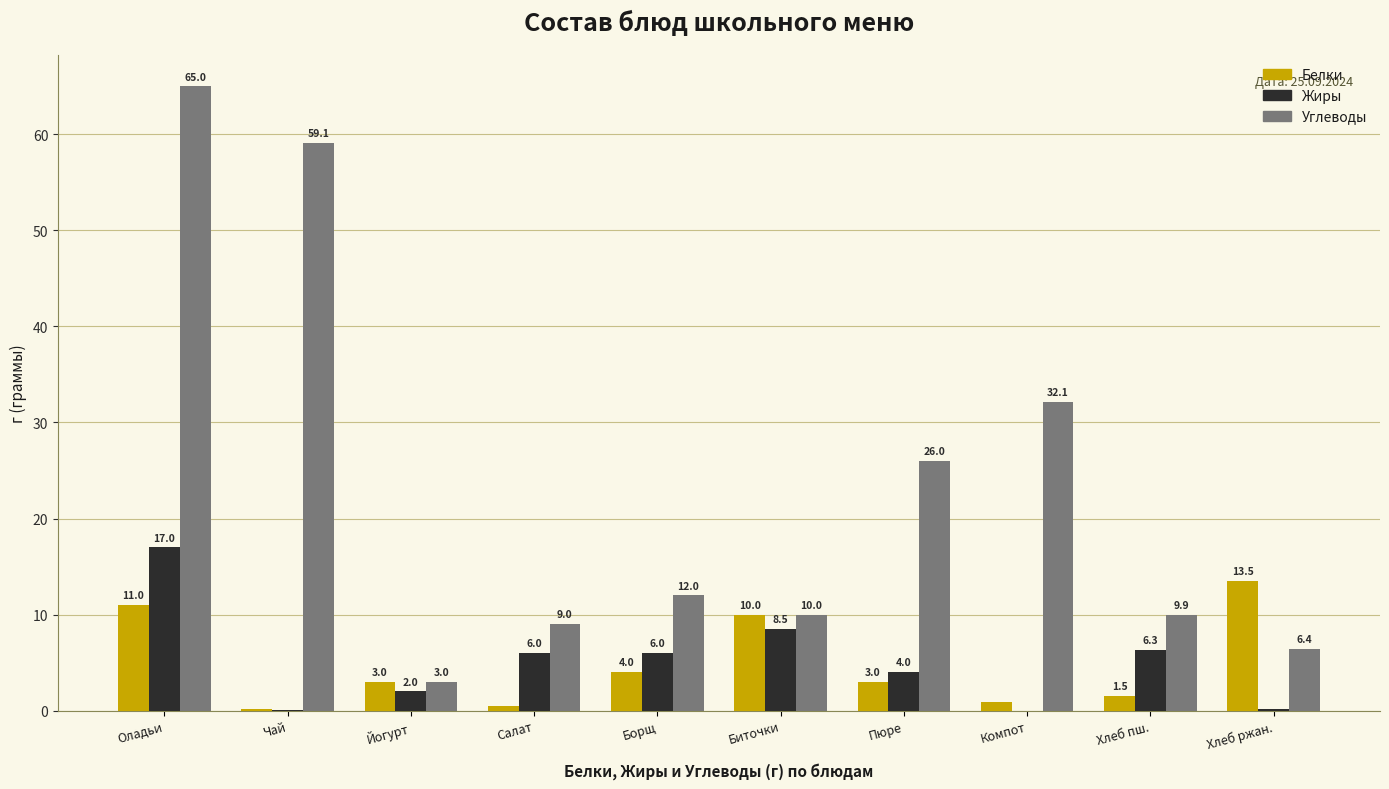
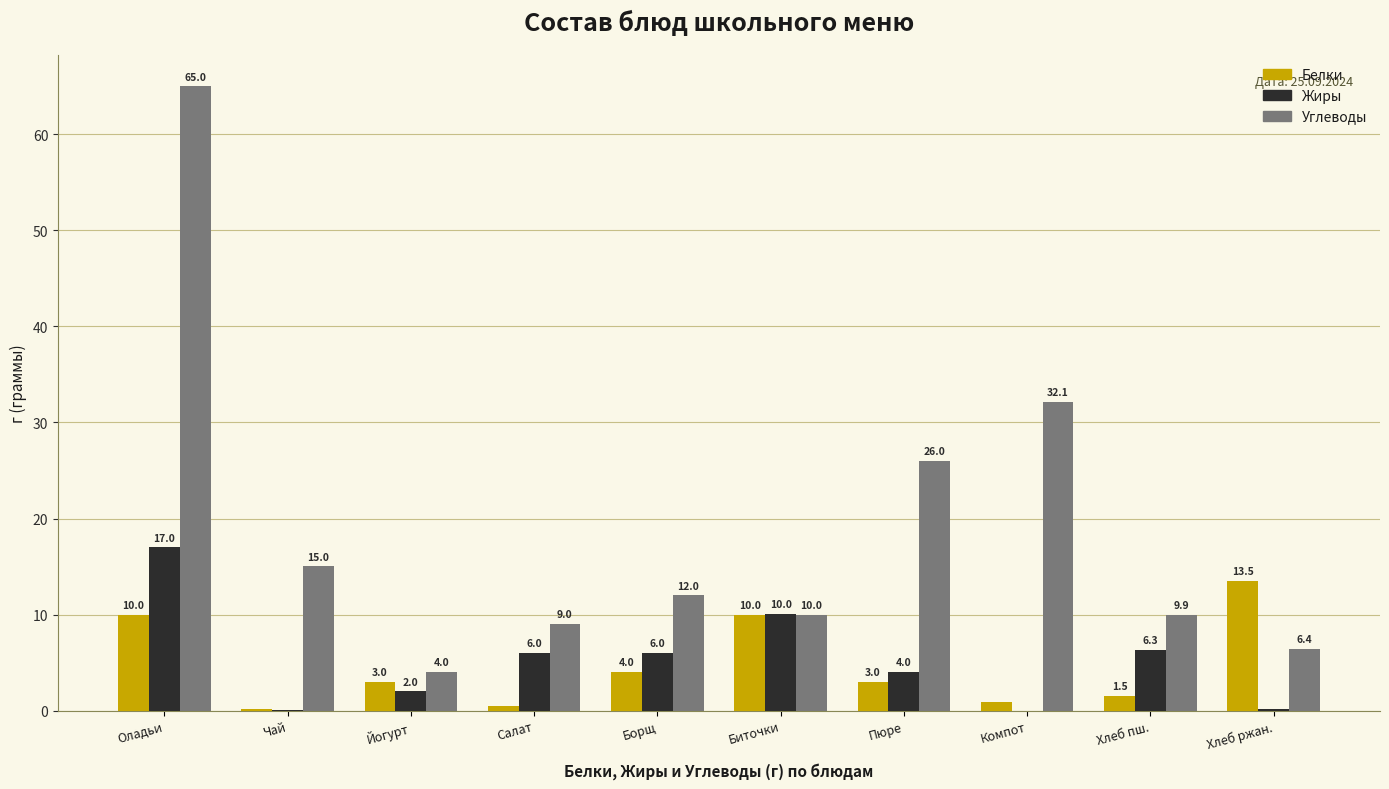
Белки, Оладьи: 11.0 -> 10.0
Углеводы, Чай: 59.1 -> 15.0
Углеводы, Йогурт: 3.0 -> 4.0
Жиры, Биточки: 8.5 -> 10.0
